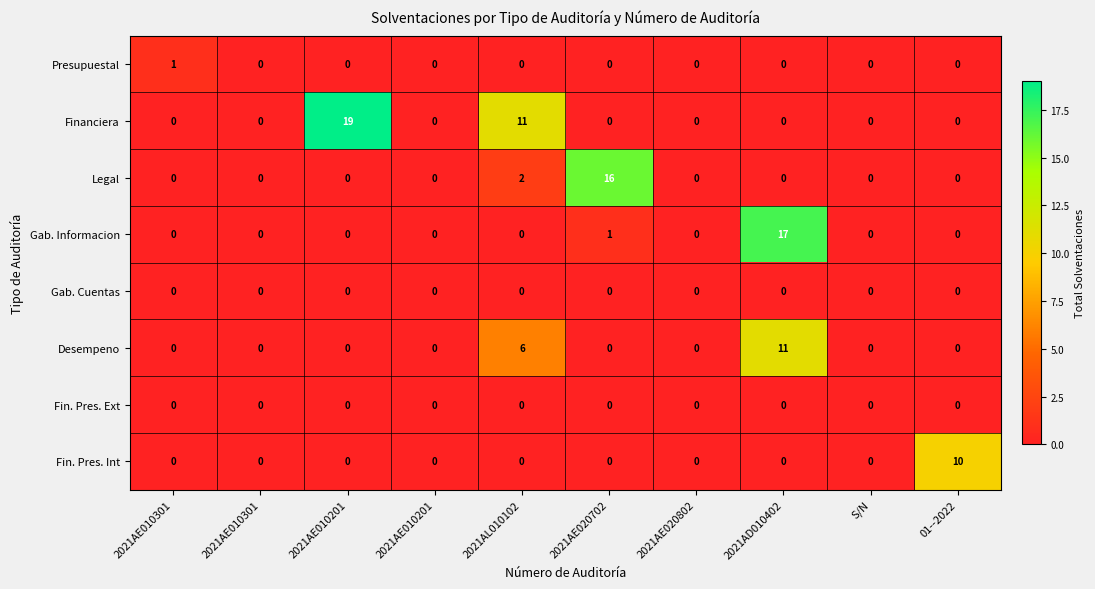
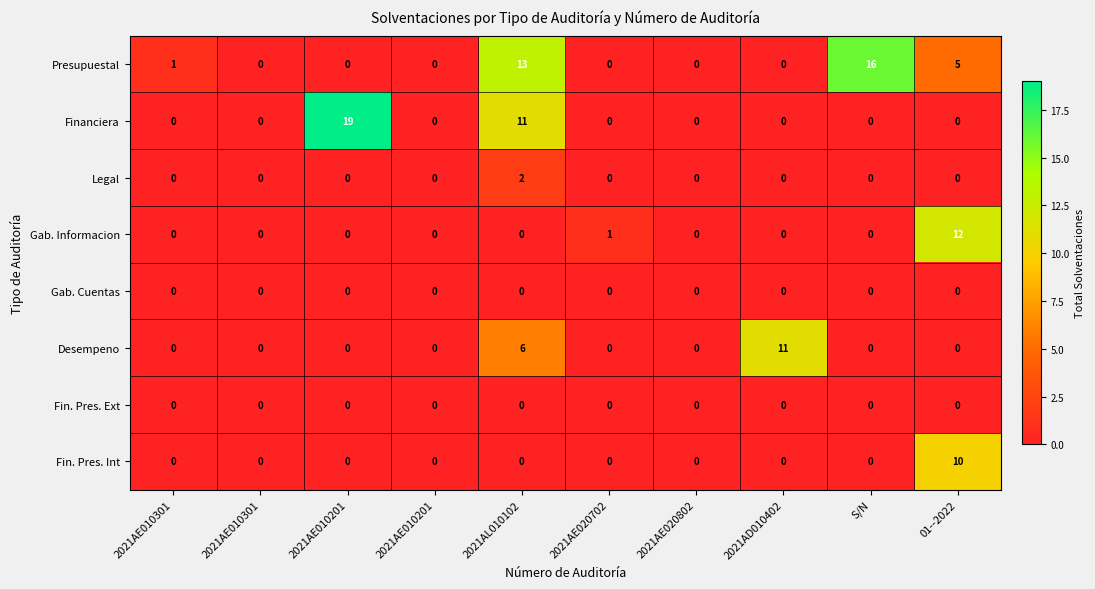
Presupuestal, 2021AL010102: 0 -> 13
Presupuestal, S/N: 0 -> 16
Presupuestal, 01--2022: 0 -> 5
Legal, 2021AE020702: 16 -> 0
Gab. Informacion, 2021AD010402: 17 -> 0
Gab. Informacion, 01--2022: 0 -> 12
